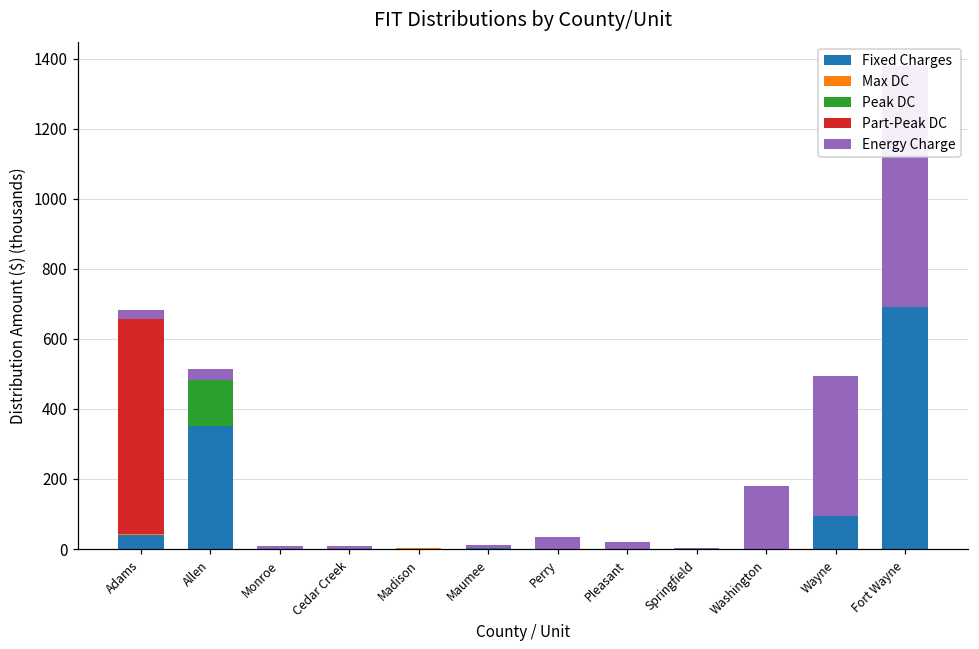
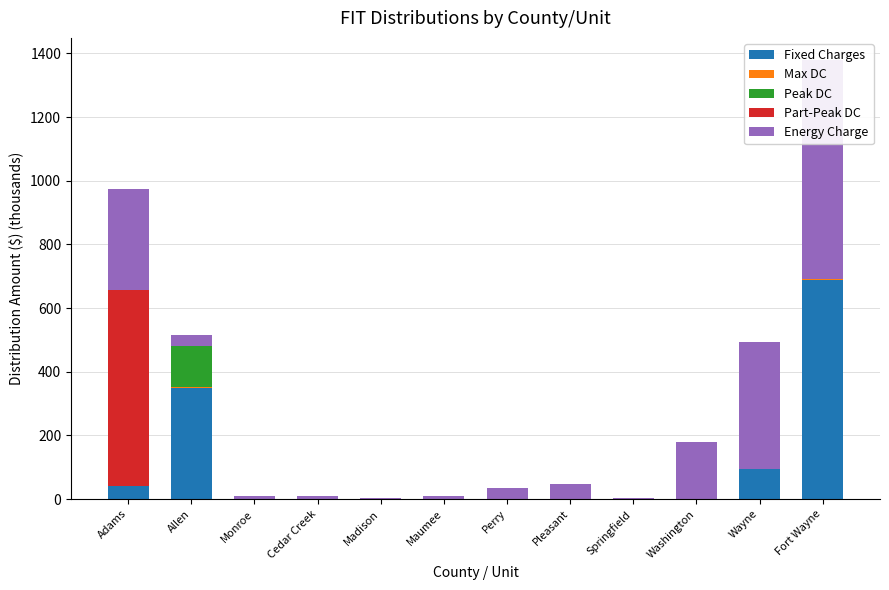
Energy Charge, Adams: 30 -> 320
Energy Charge, Pleasant: 20 -> 50
